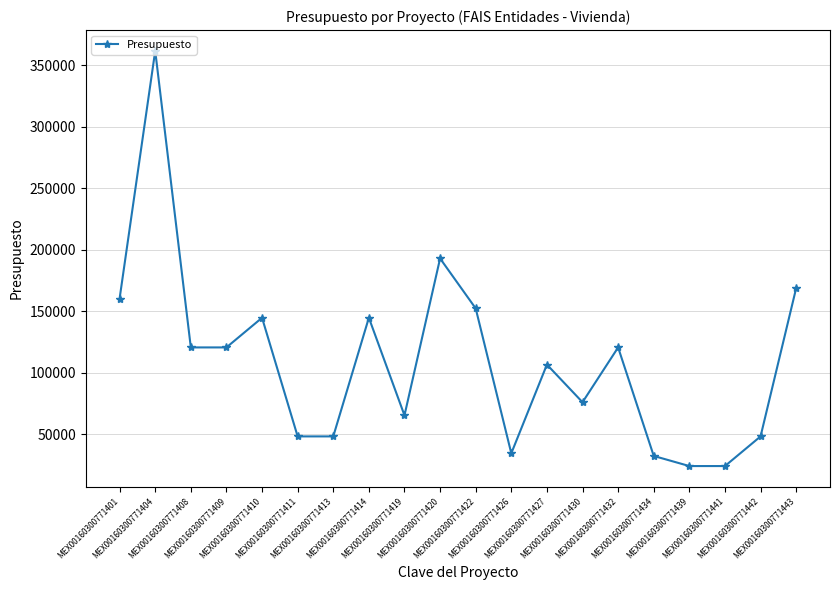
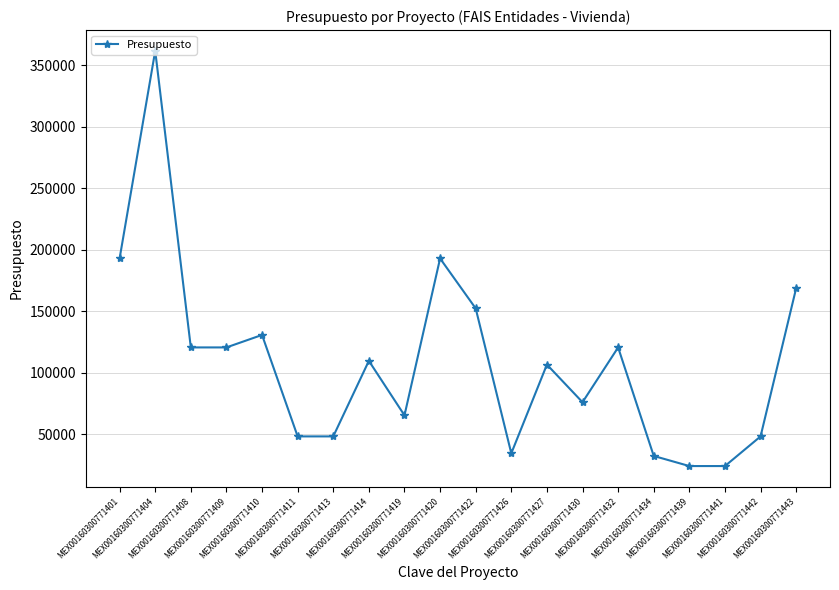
MEX00160300771401: 160000 -> 193000
MEX00160300771410: 145000 -> 131000
MEX00160300771414: 145000 -> 110000
